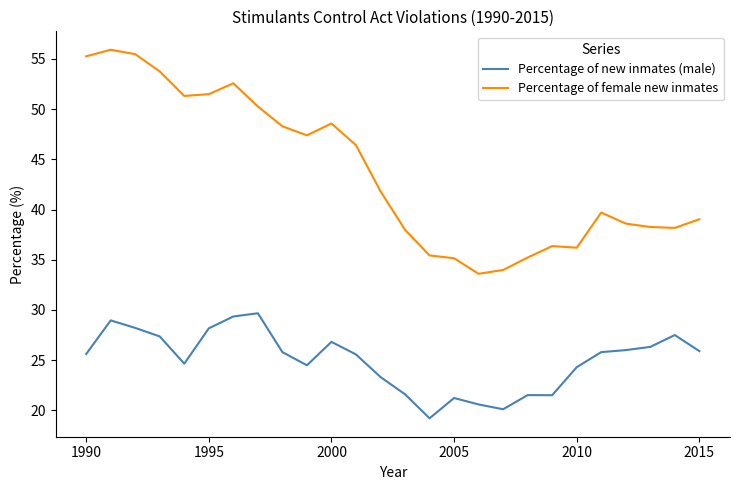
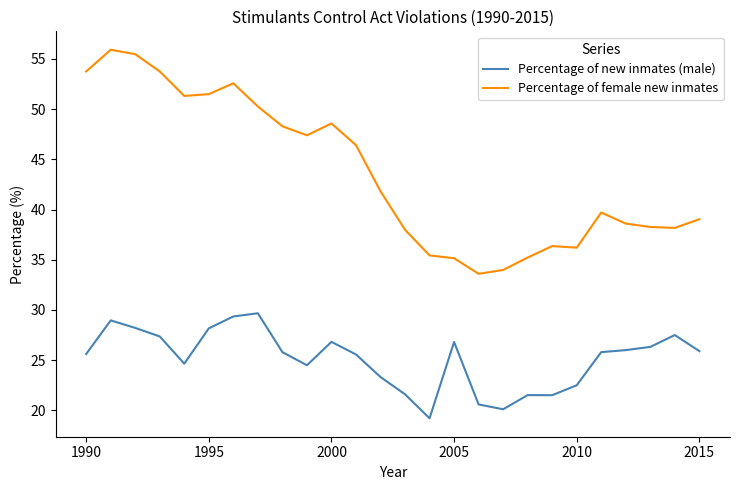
Percentage of female new inmates, 1990: 55.3 -> 53.8
Percentage of new inmates (male), 2005: 21.2 -> 26.8
Percentage of new inmates (male), 2010: 24.3 -> 22.5
